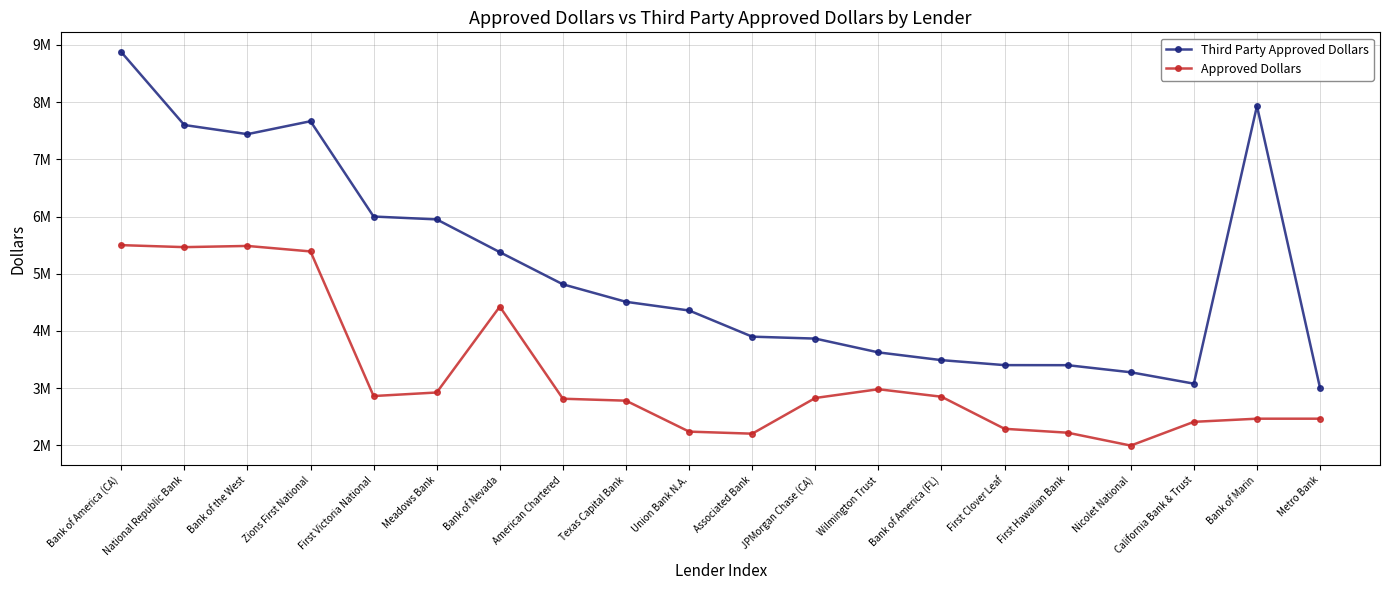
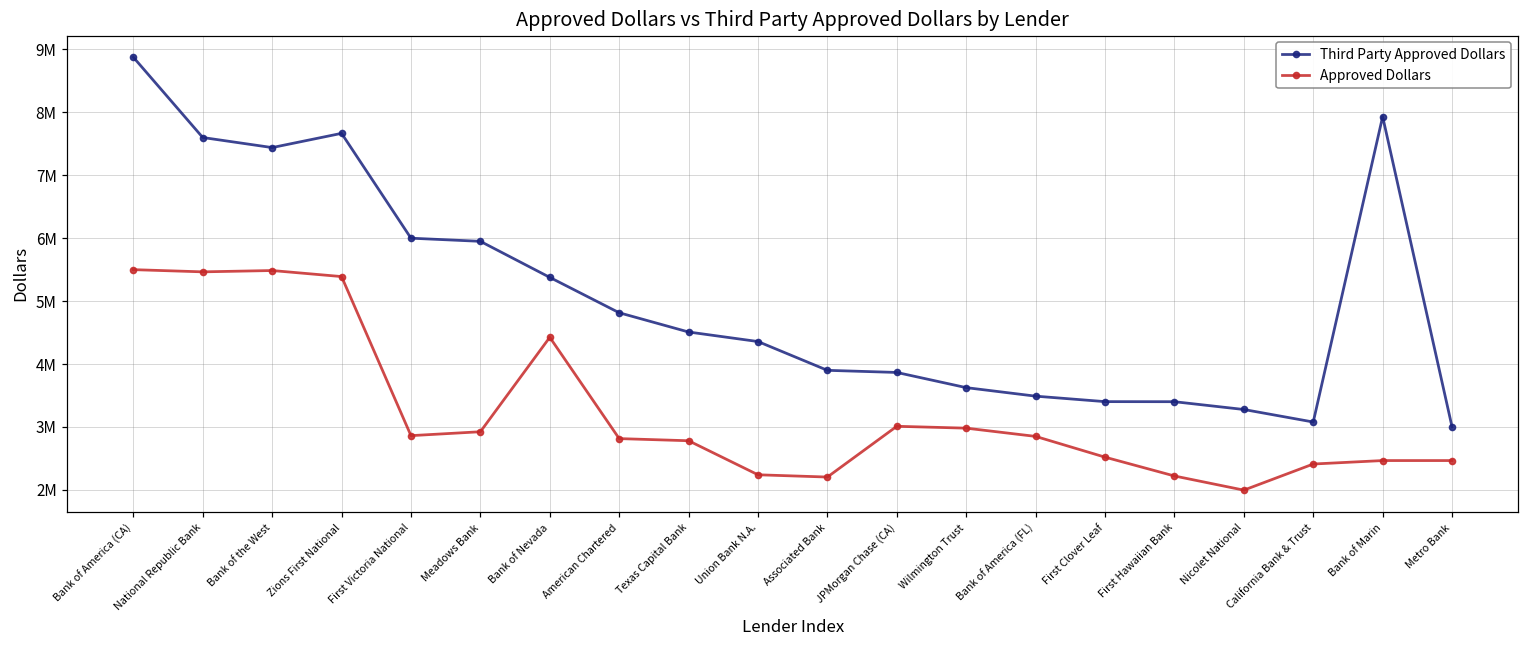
Approved Dollars, JPMorgan Chase (CA): 2800000 -> 3000000
Approved Dollars, First Clover Leaf: 2300000 -> 2500000
